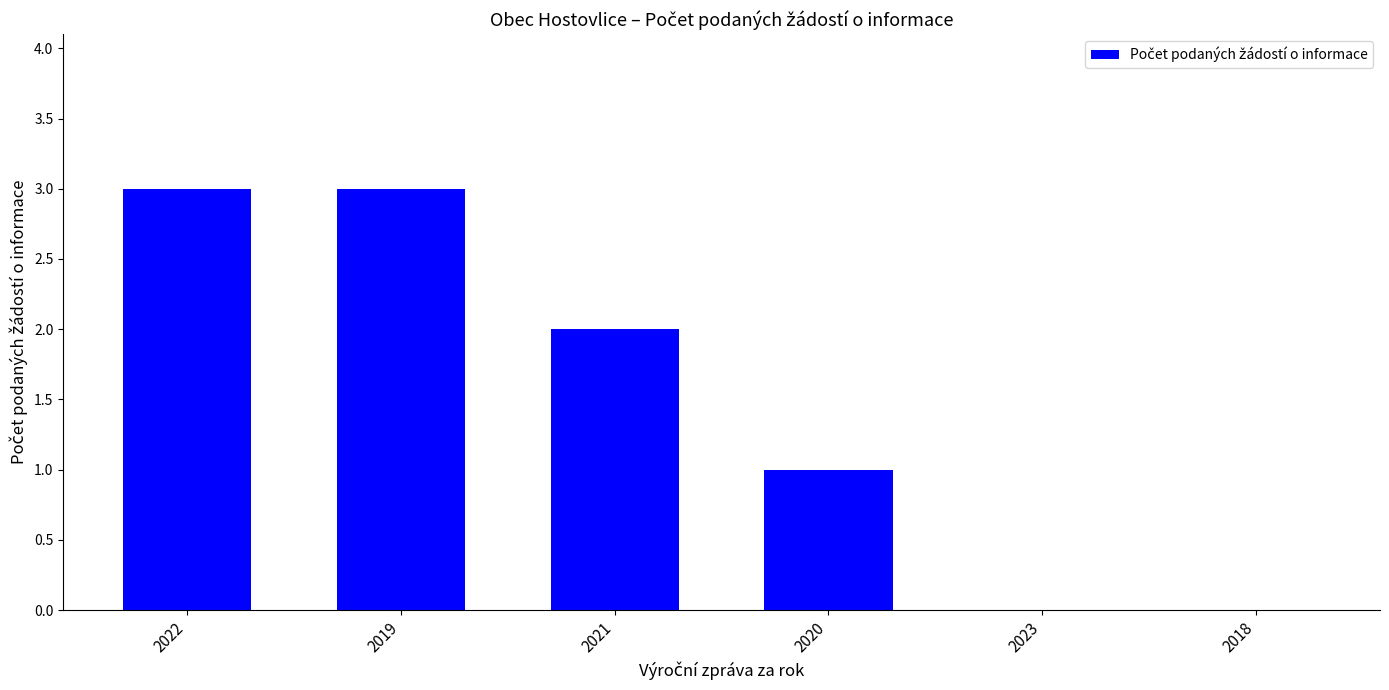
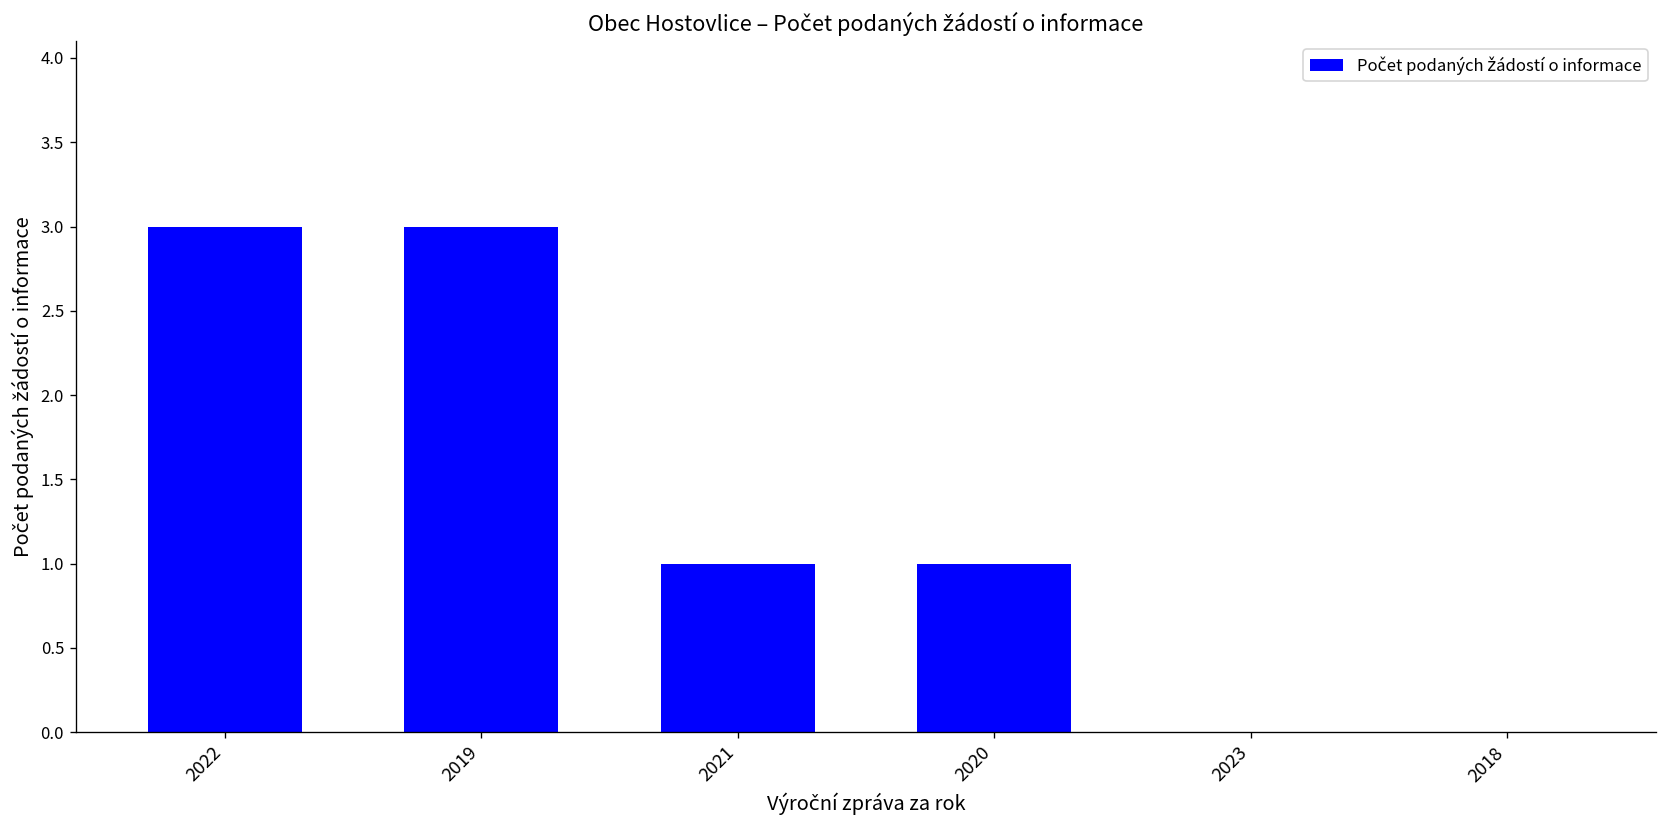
2021: 2 -> 1
